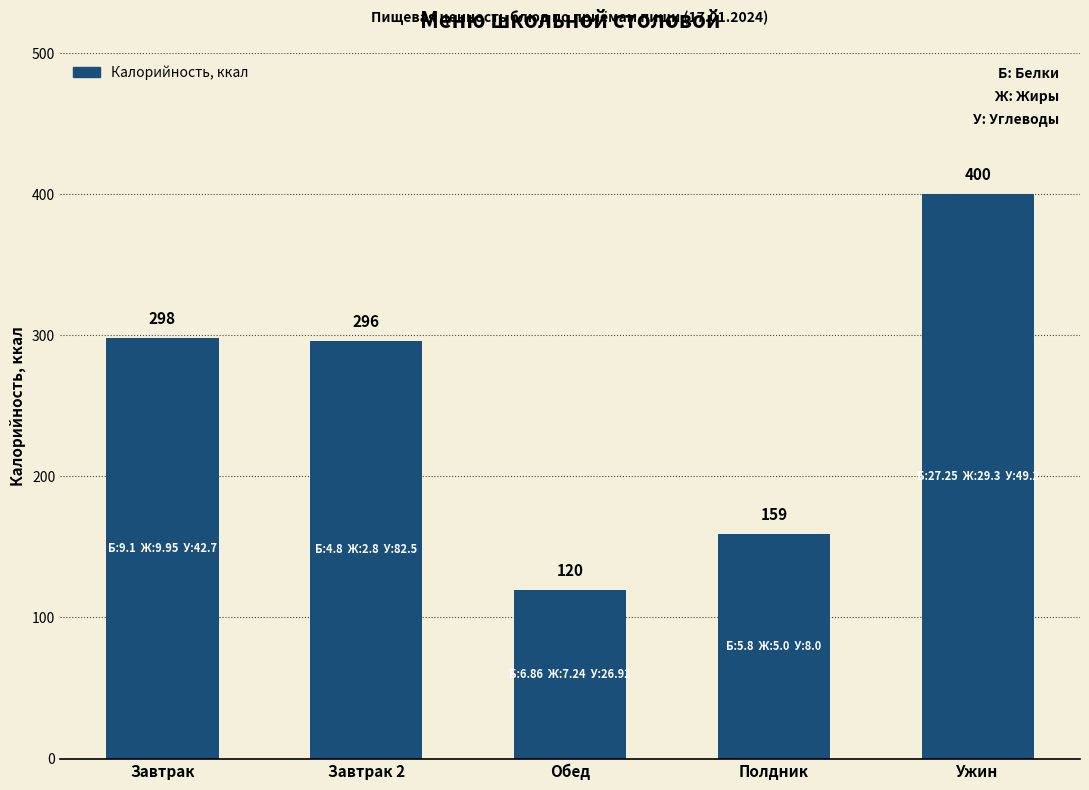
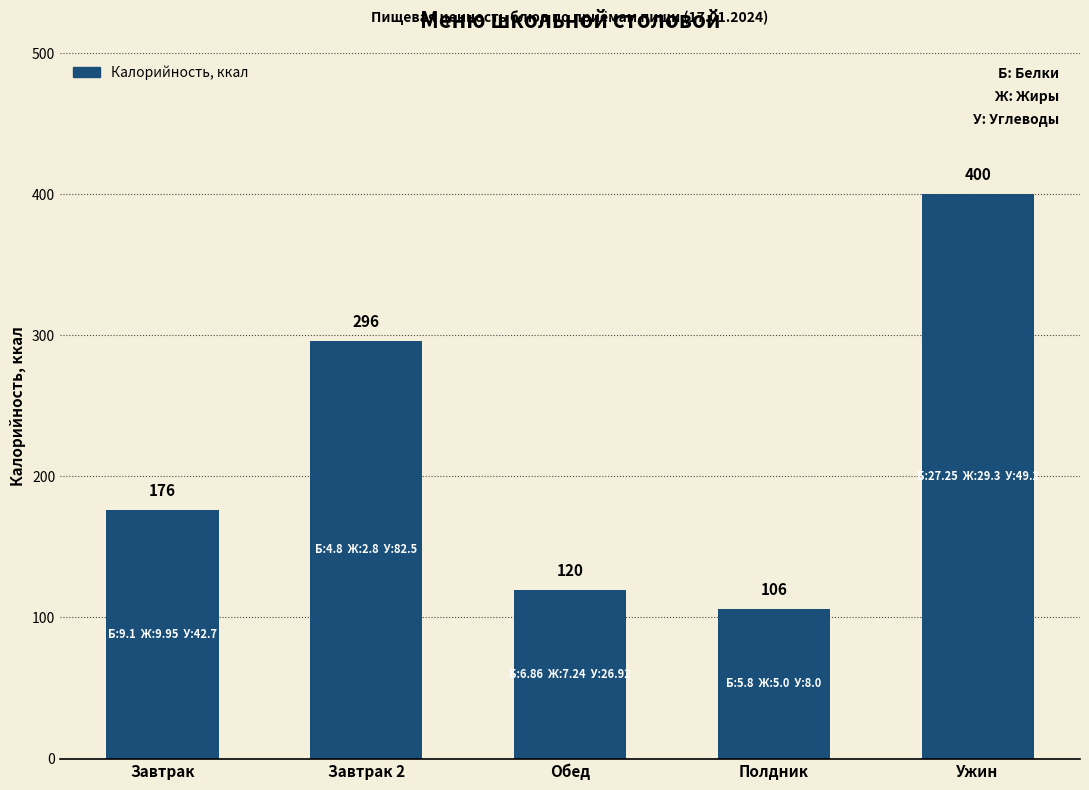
Завтрак: 298 -> 176
Полдник: 159 -> 106
